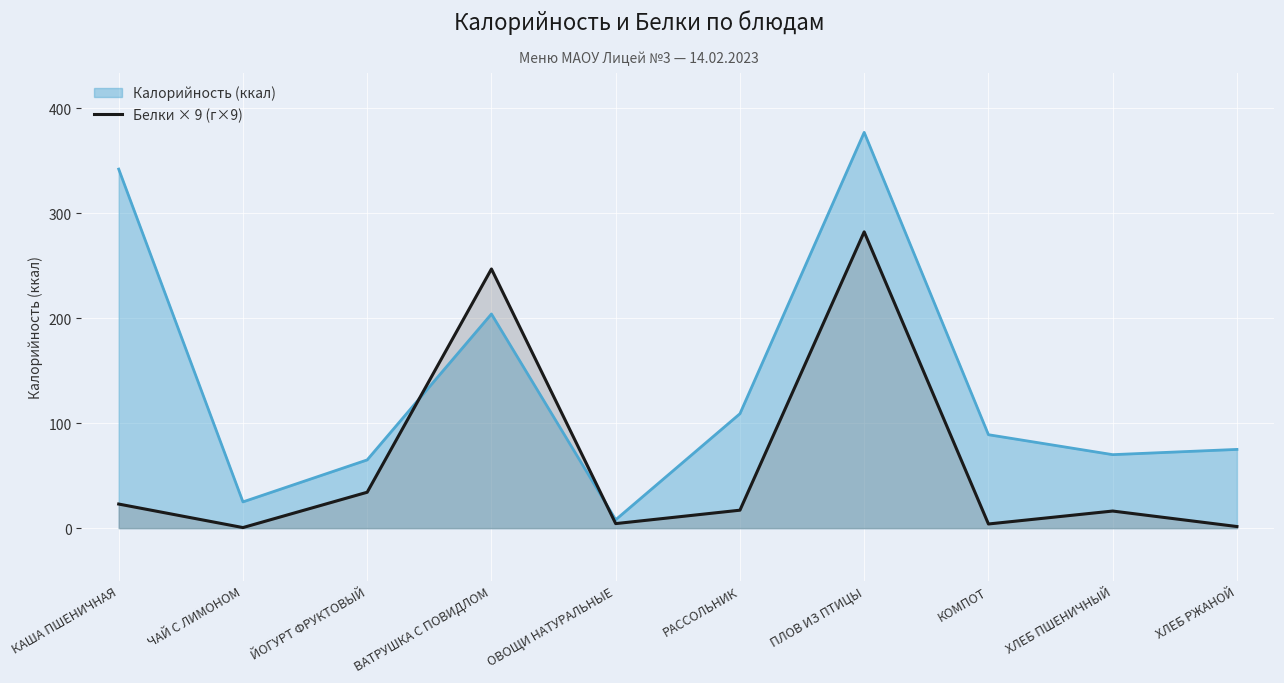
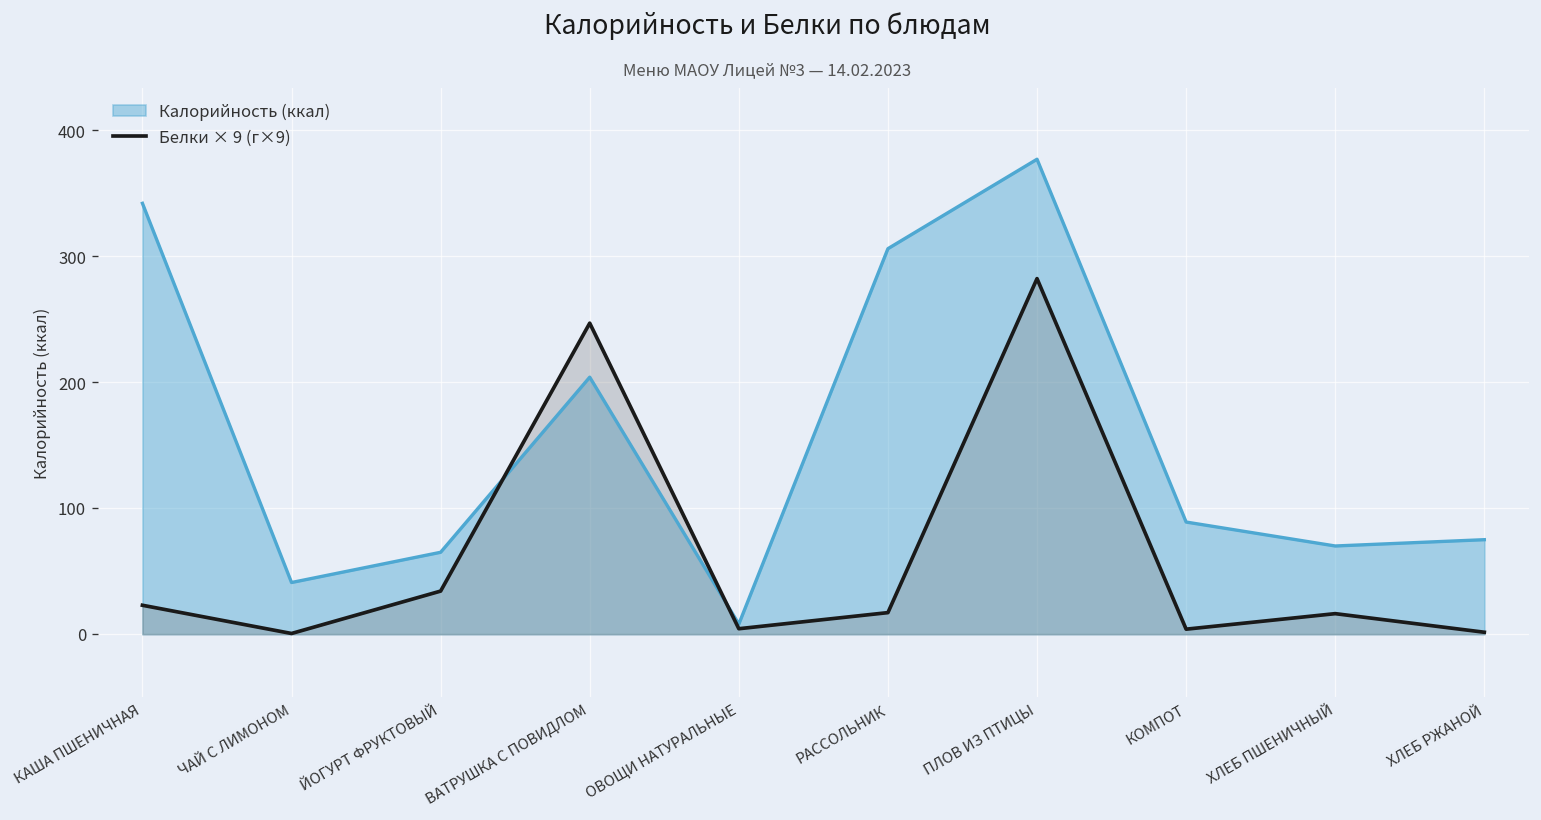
Калорийность (ккал), ЧАЙ С ЛИМОНОМ: 25 -> 41
Калорийность (ккал), РАССОЛЬНИК: 109 -> 306
